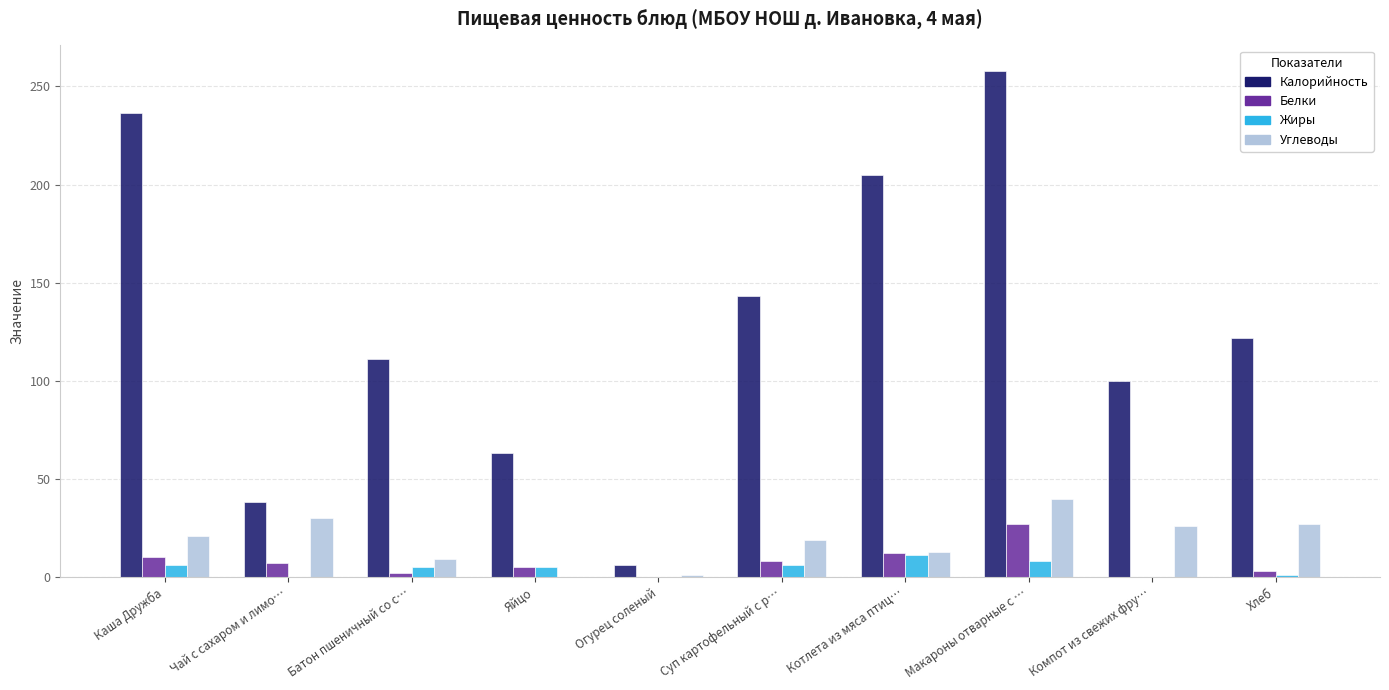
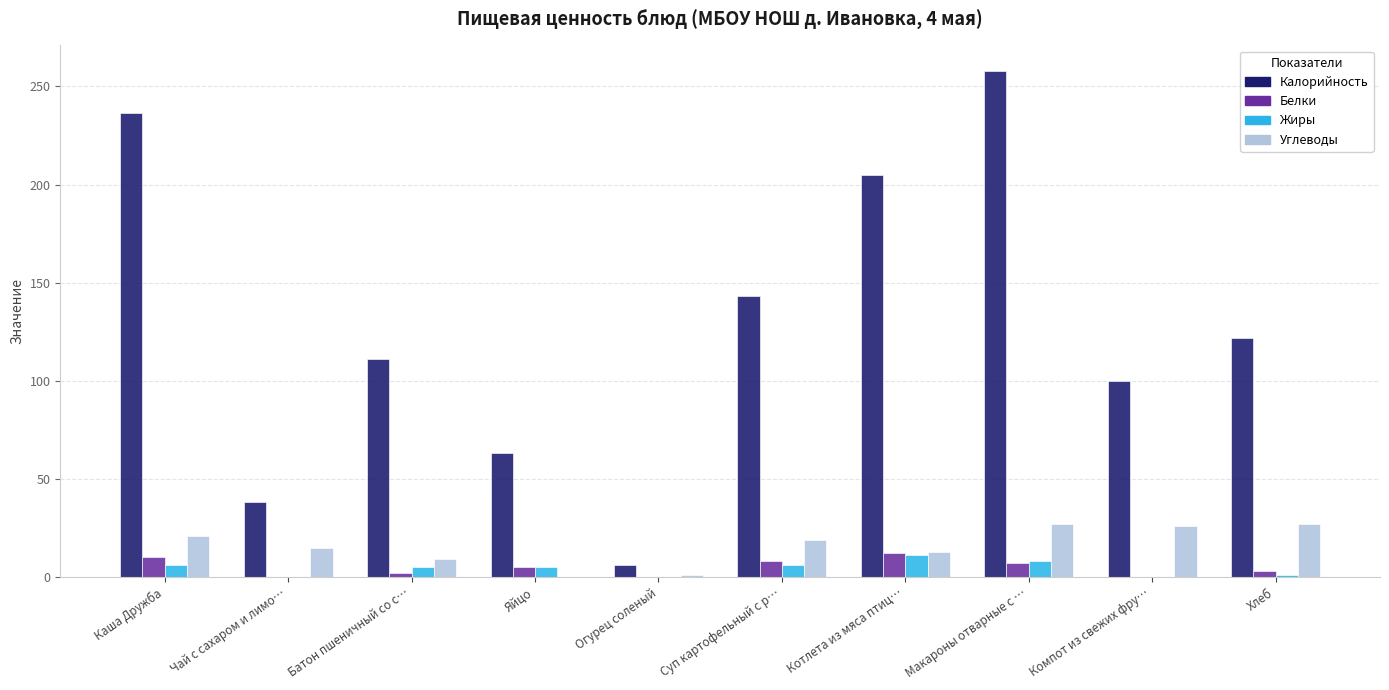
Белки, Чай с сахаром и лимо…: 7 -> 0
Углеводы, Чай с сахаром и лимо…: 30 -> 15
Белки, Макароны отварные с …: 27 -> 7
Углеводы, Макароны отварные с …: 40 -> 27
